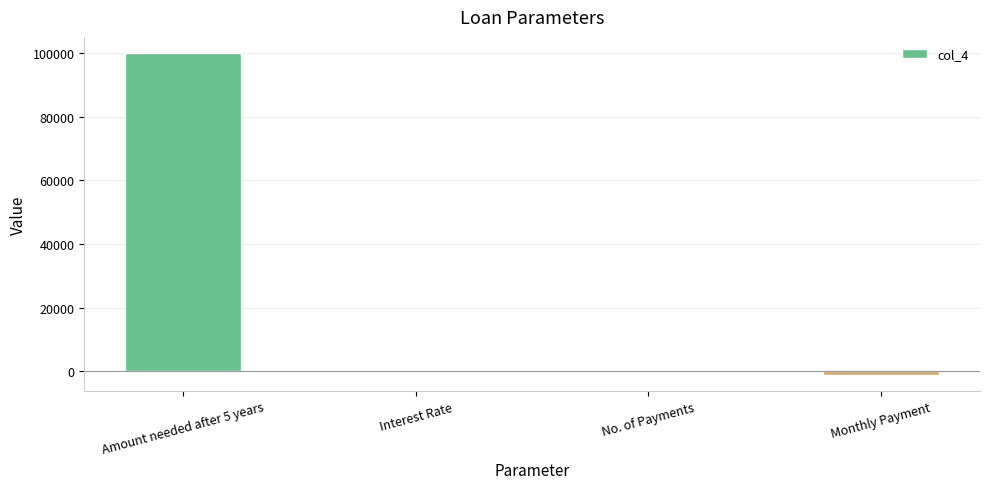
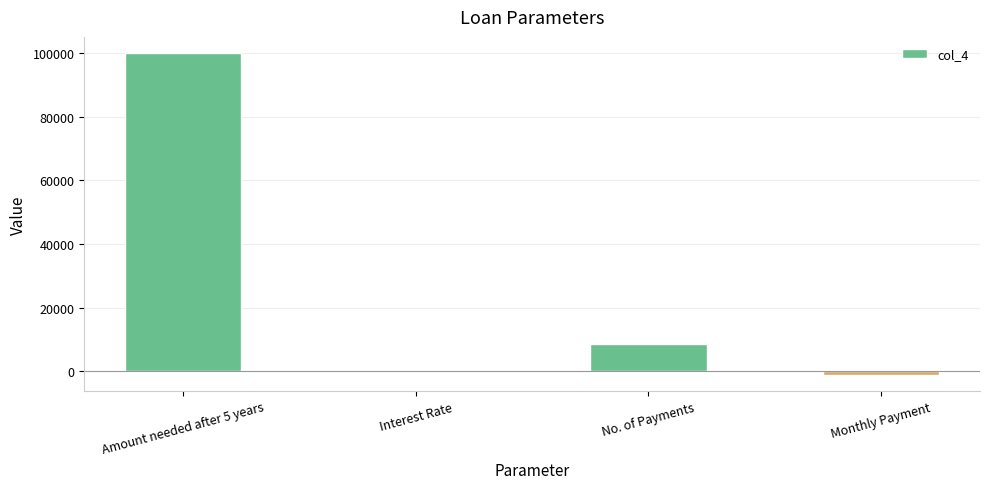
No. of Payments: 0 -> 9000
